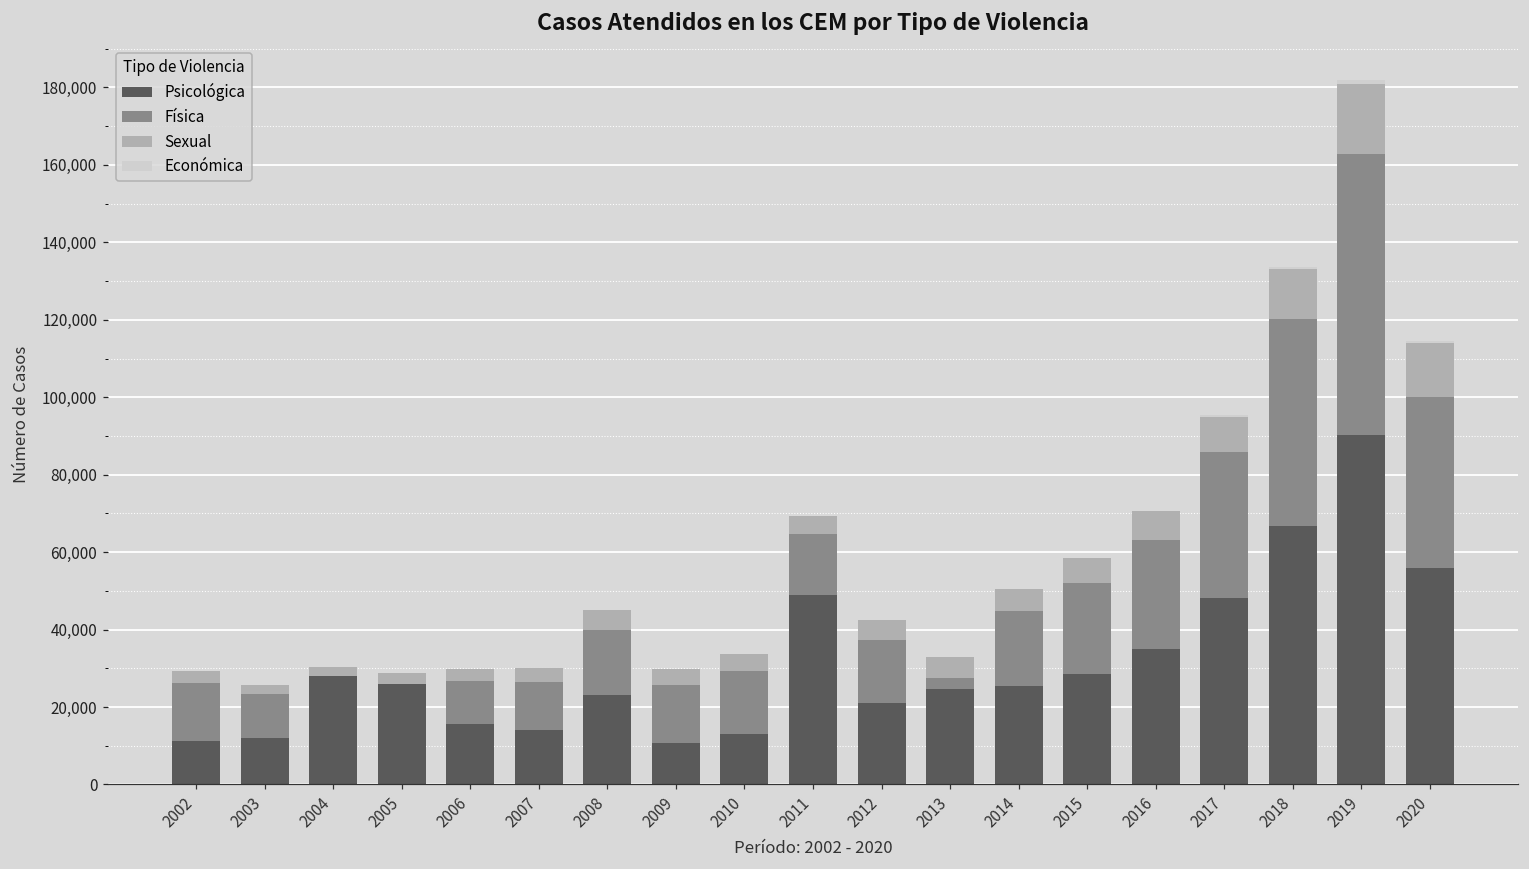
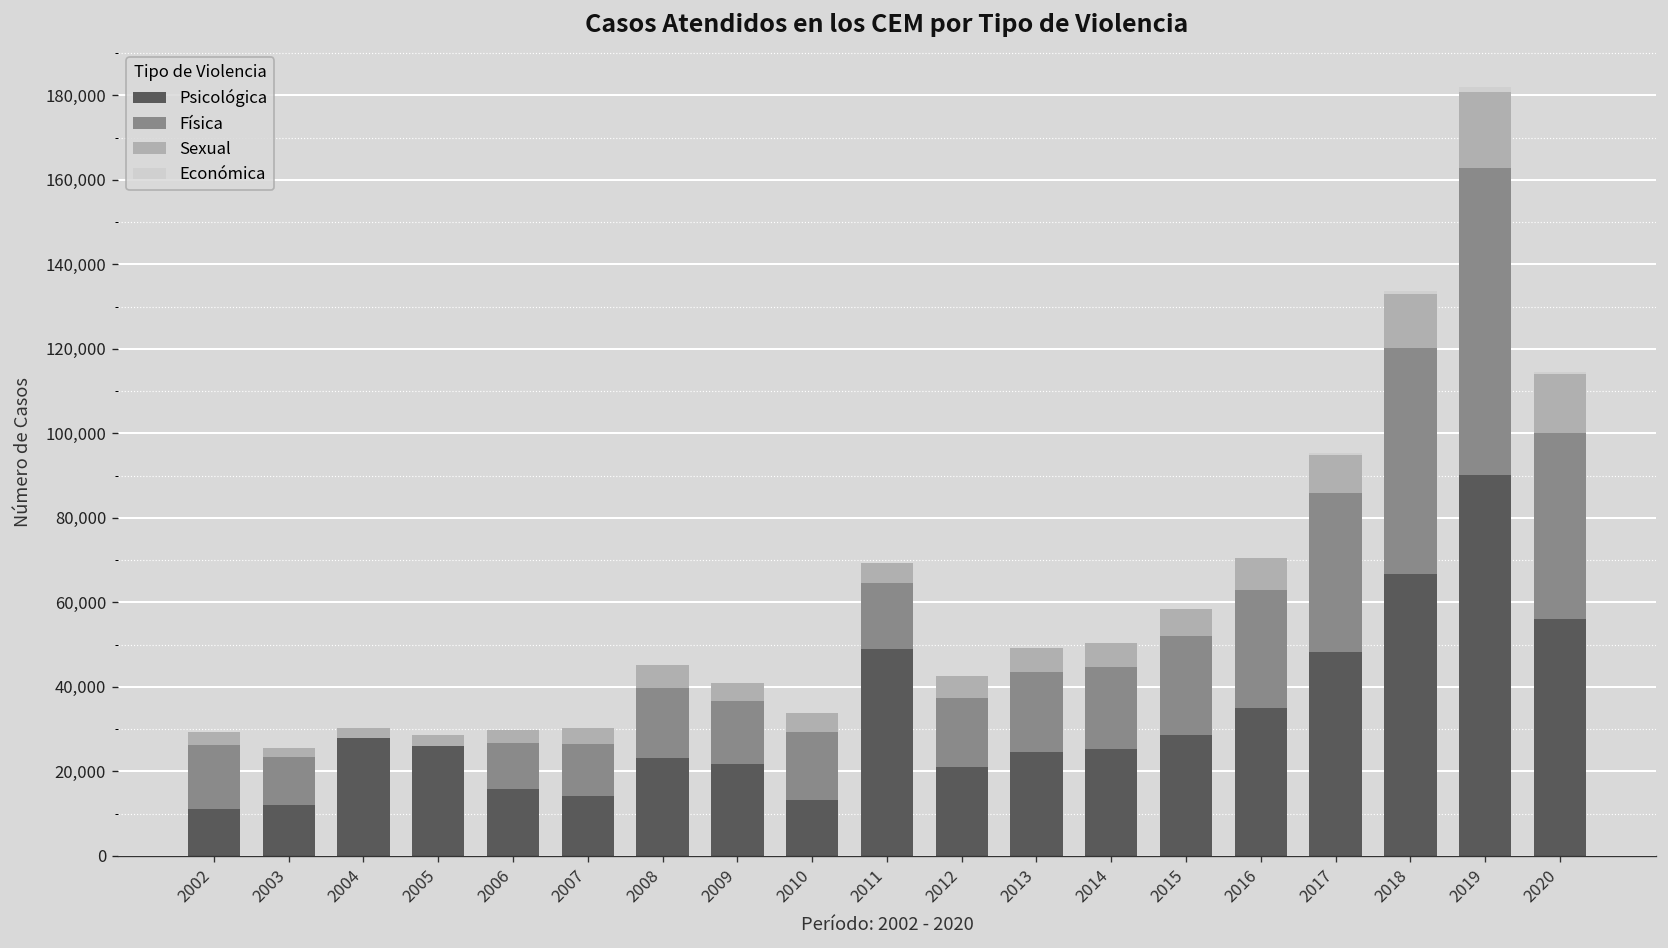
Psicológica, 2009: 11,000 -> 22,000
Física, 2013: 3,000 -> 19,000
